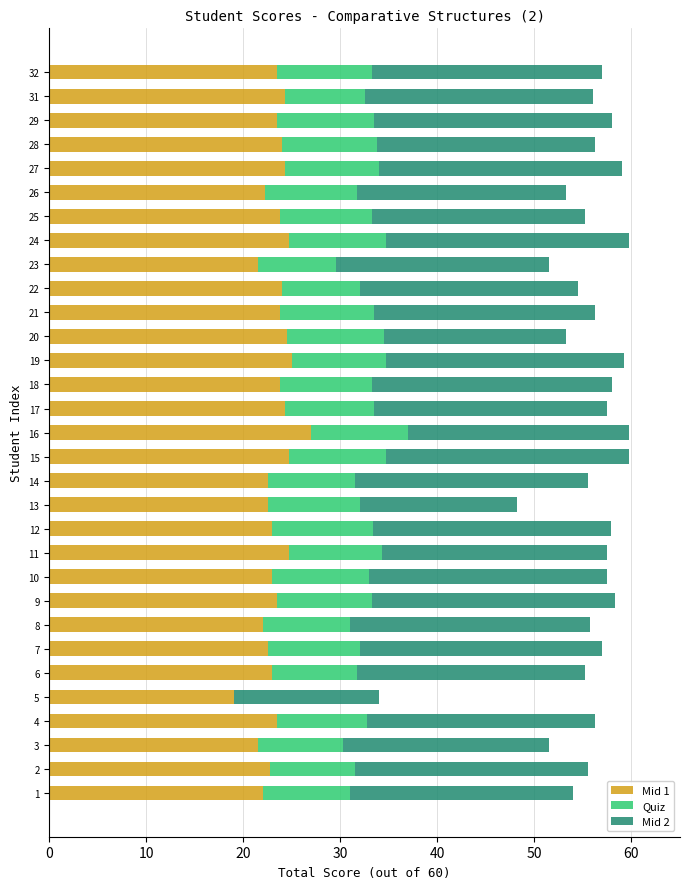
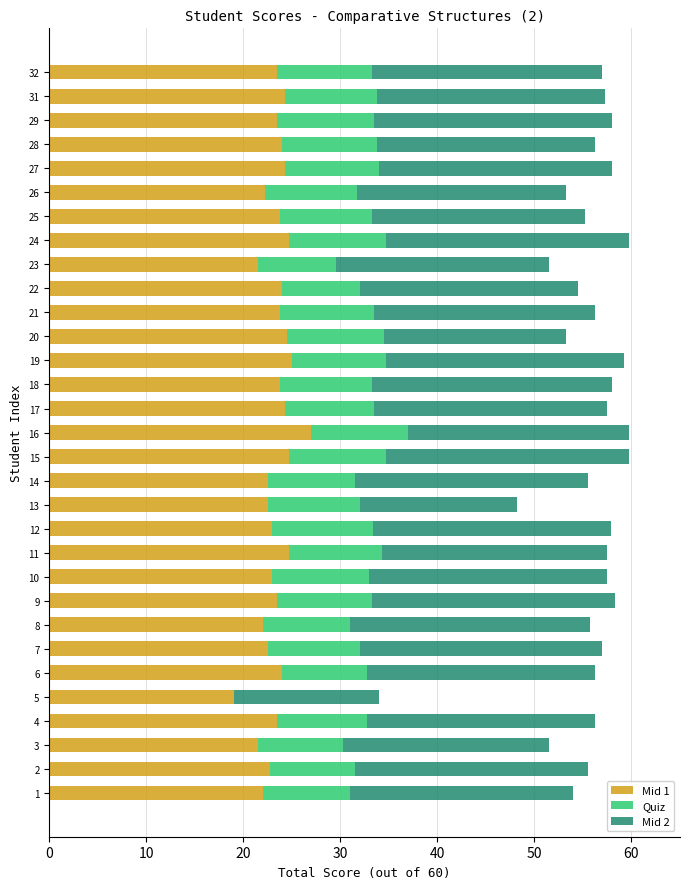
Quiz, 31: 8 -> 10
Mid 2, 27: 25 -> 24
Mid 1, 6: 23 -> 24
